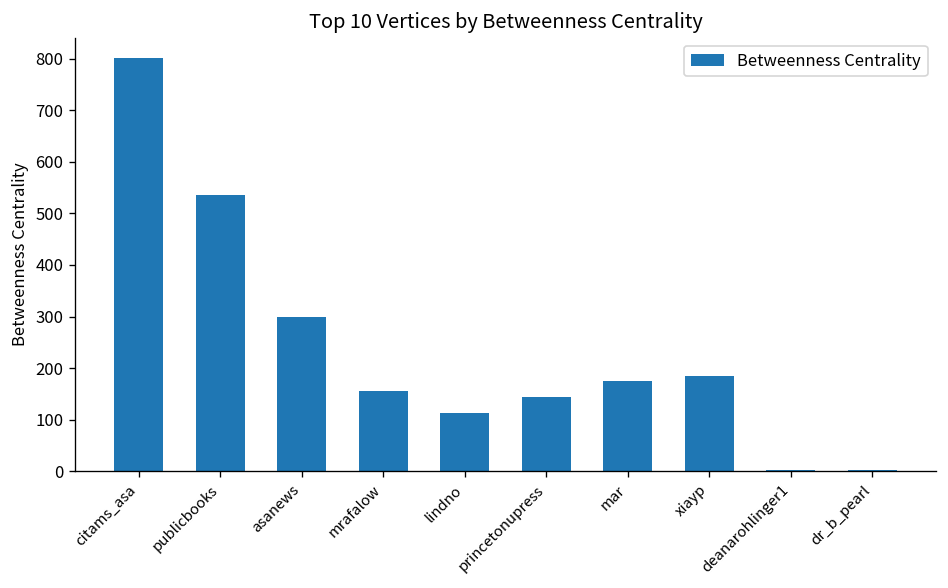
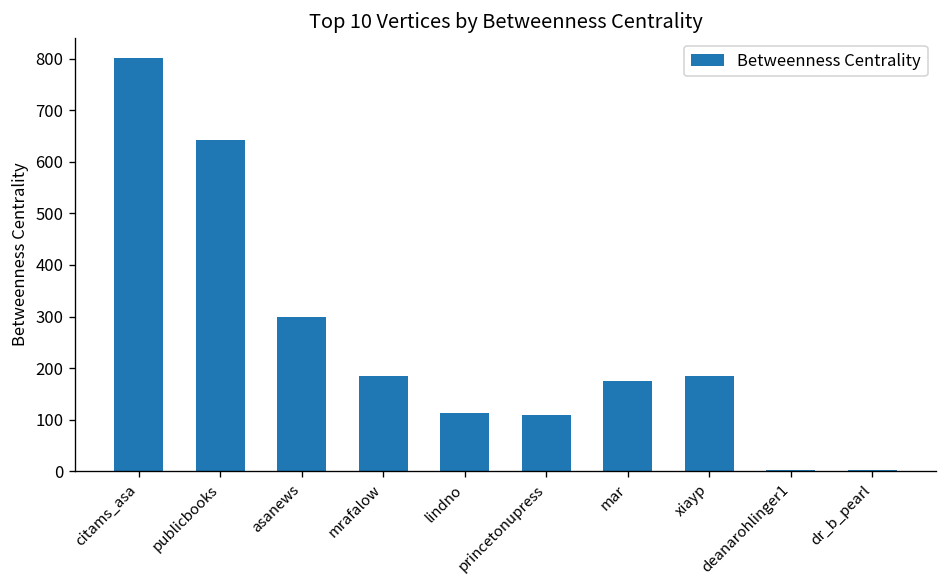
publicbooks: 540 -> 640
mrafalow: 160 -> 180
princetonupress: 140 -> 110
